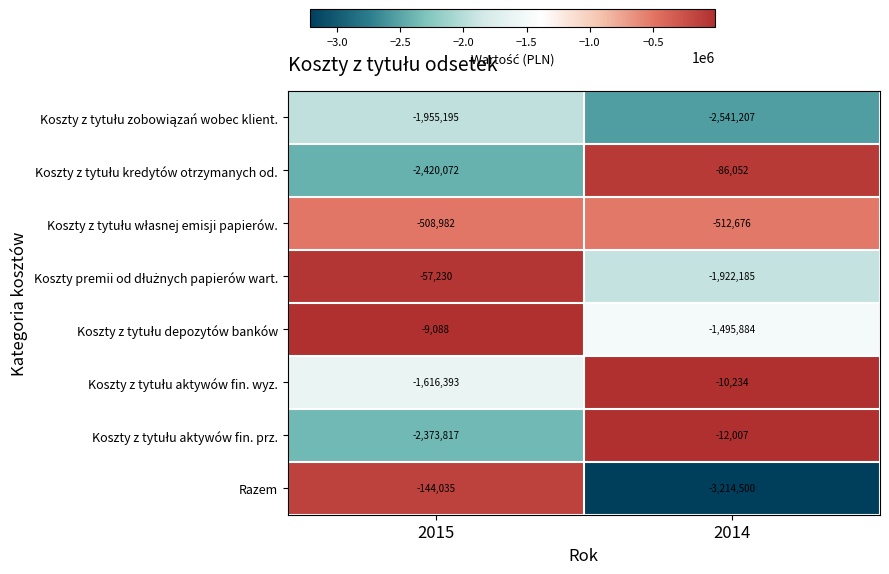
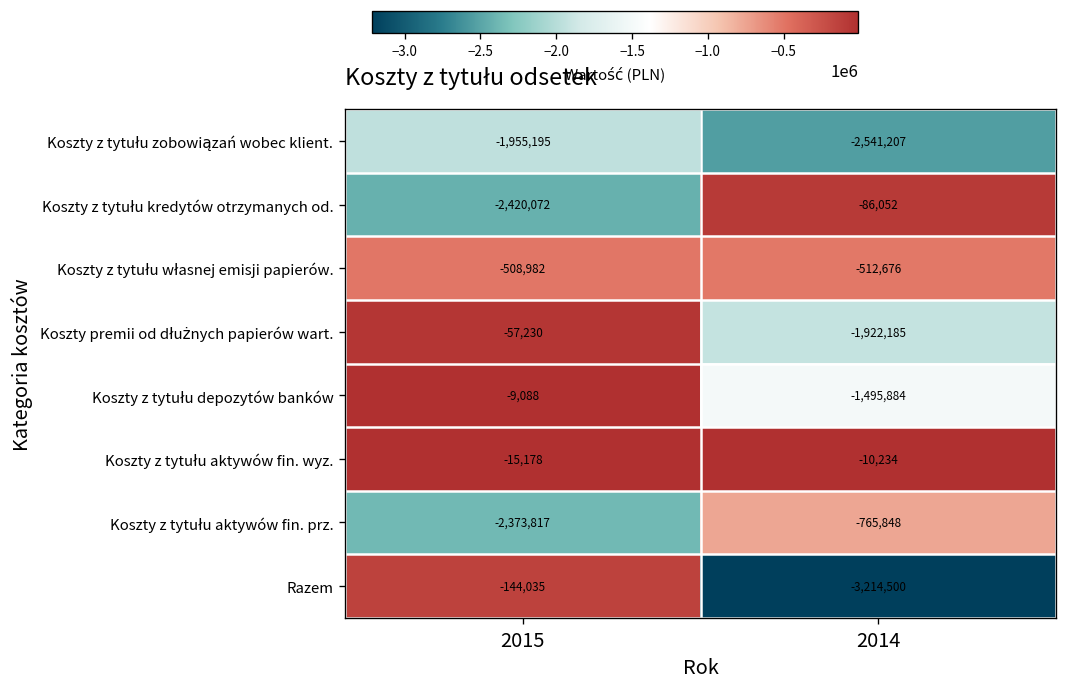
Koszty z tytułu aktywów fin. wyz., 2015: -1,616,393 -> -15,178
Koszty z tytułu aktywów fin. prz., 2014: -12,007 -> -765,848
